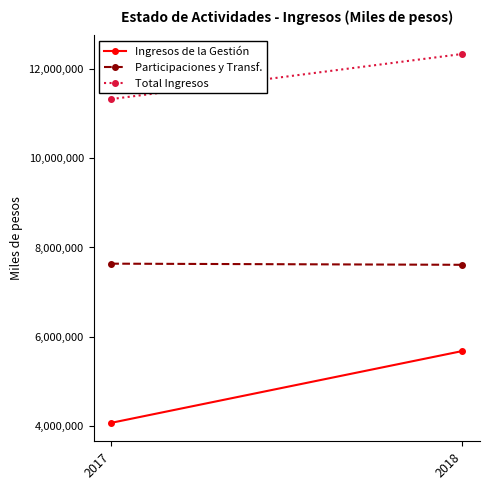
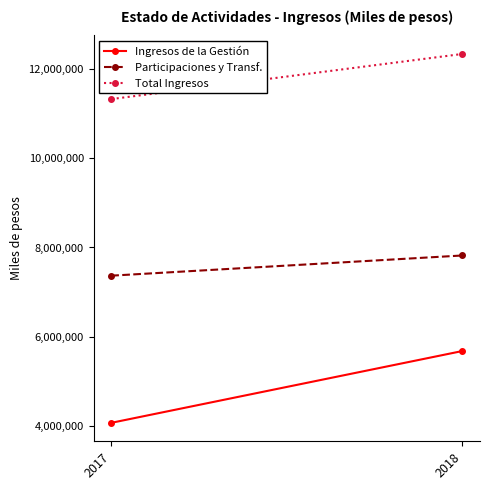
Participaciones y Transf., 2017: 7,600,000 -> 7,400,000
Participaciones y Transf., 2018: 7,600,000 -> 7,800,000
